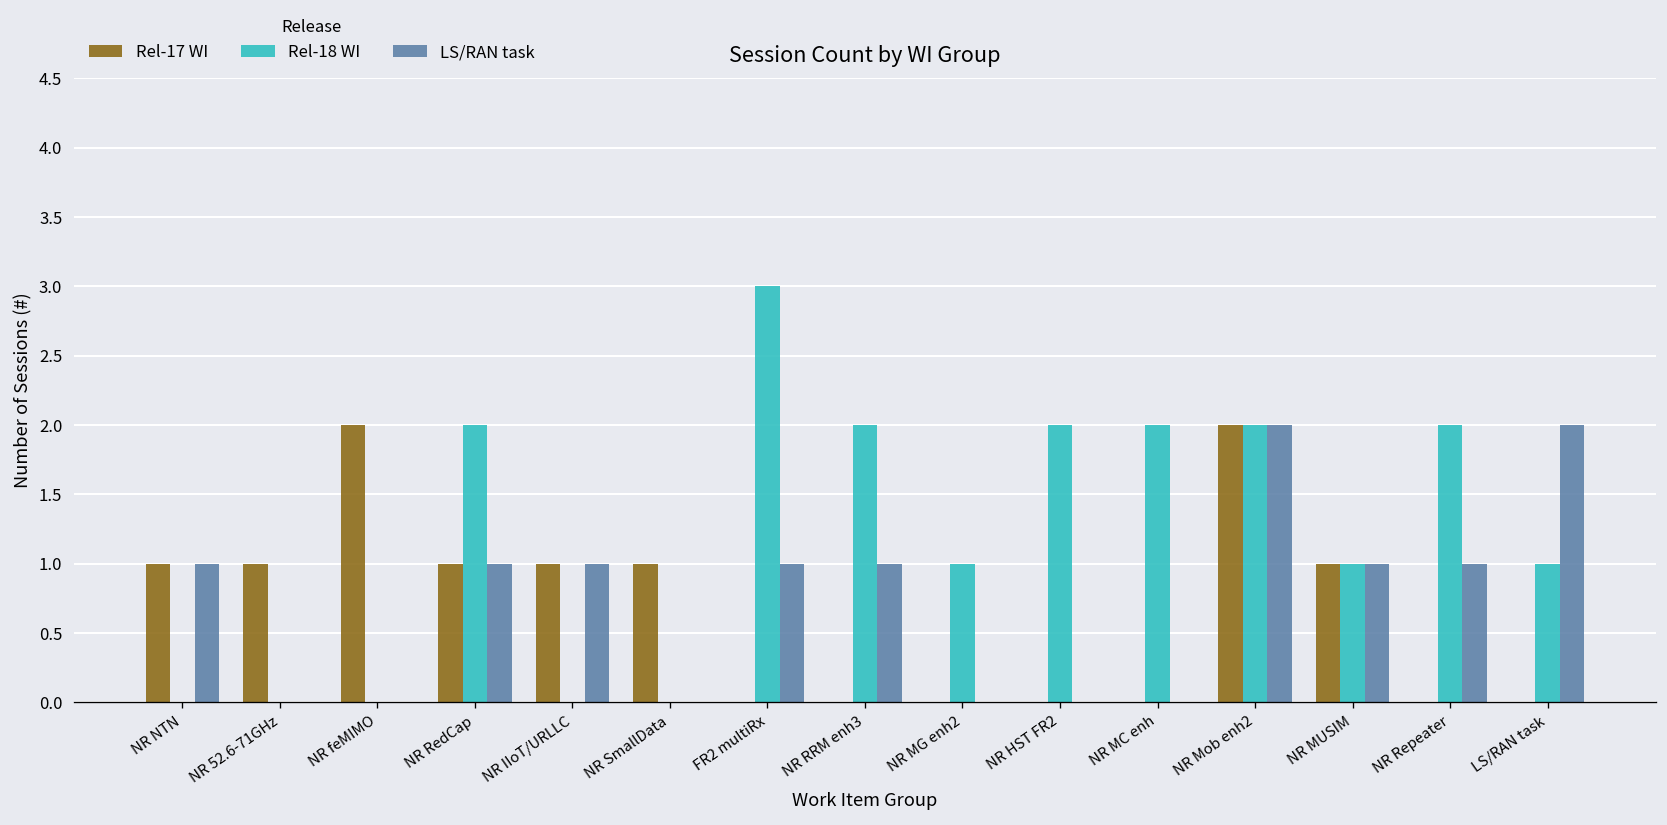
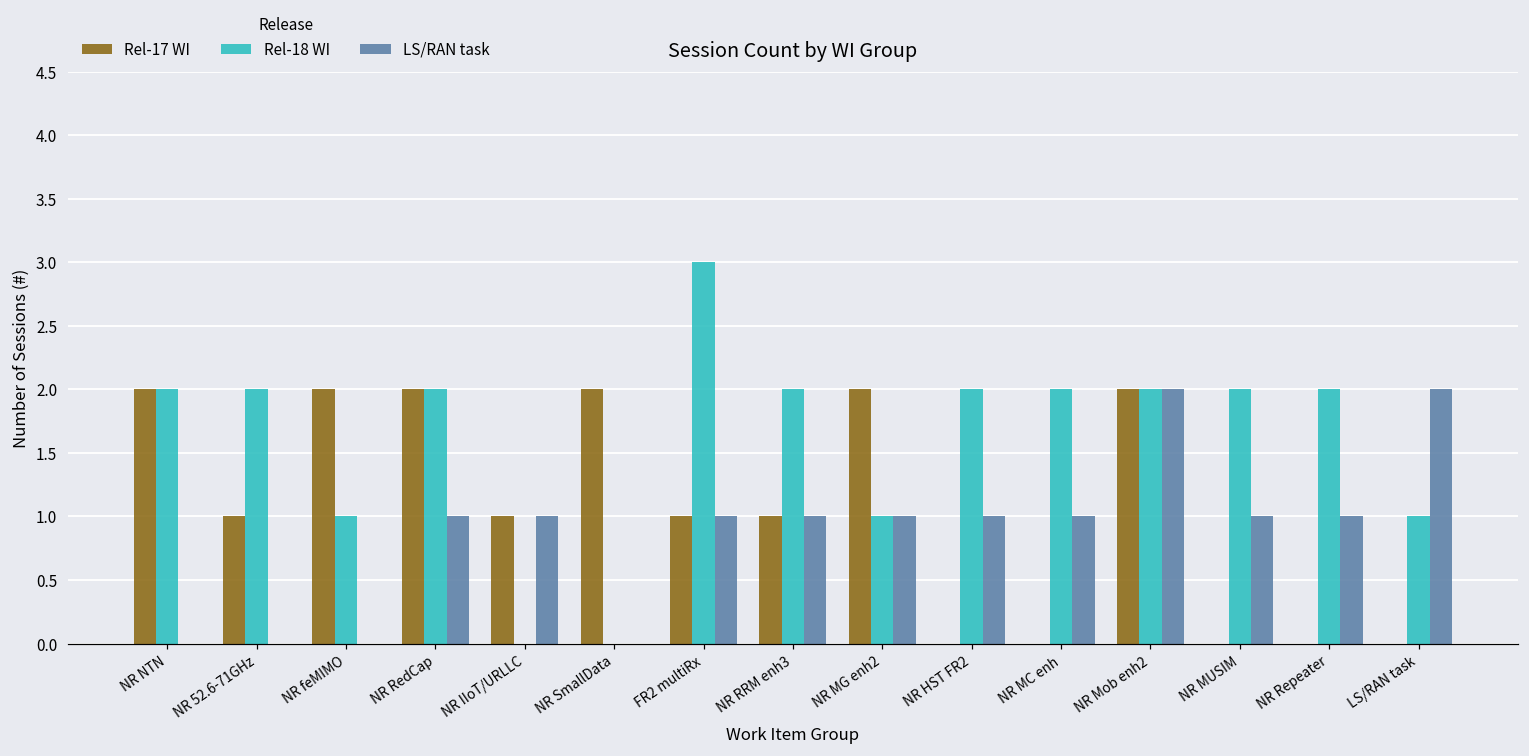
Rel-17 WI, NR NTN: 1 -> 2
Rel-18 WI, NR NTN: 0 -> 2
LS/RAN task, NR NTN: 1 -> 0
Rel-18 WI, NR 52.6-71GHz: 0 -> 2
Rel-18 WI, NR feMIMO: 0 -> 1
Rel-17 WI, NR RedCap: 1 -> 2
Rel-17 WI, NR SmallData: 1 -> 2
Rel-17 WI, FR2 multiRx: 0 -> 1
Rel-17 WI, NR RRM enh3: 0 -> 1
Rel-17 WI, NR MG enh2: 0 -> 2
LS/RAN task, NR MG enh2: 0 -> 1
LS/RAN task, NR HST FR2: 0 -> 1
LS/RAN task, NR MC enh: 0 -> 1
Rel-17 WI, NR MUSIM: 1 -> 0
Rel-18 WI, NR MUSIM: 1 -> 2
